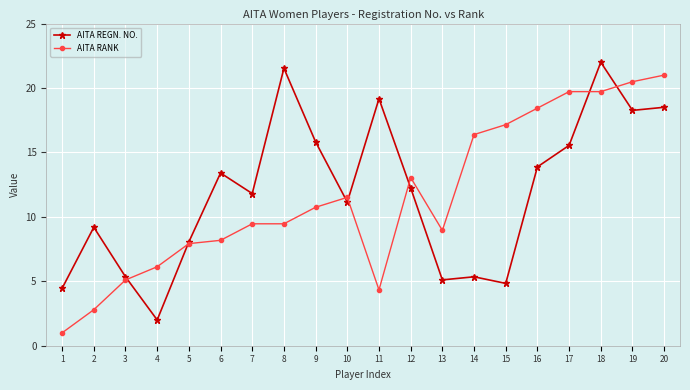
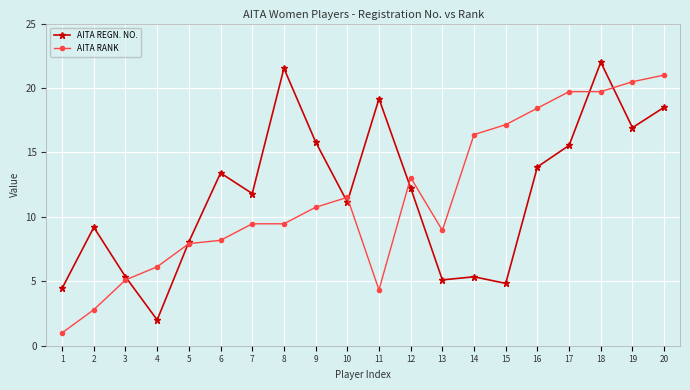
AITA REGN. NO., 19: 18.3 -> 16.9
